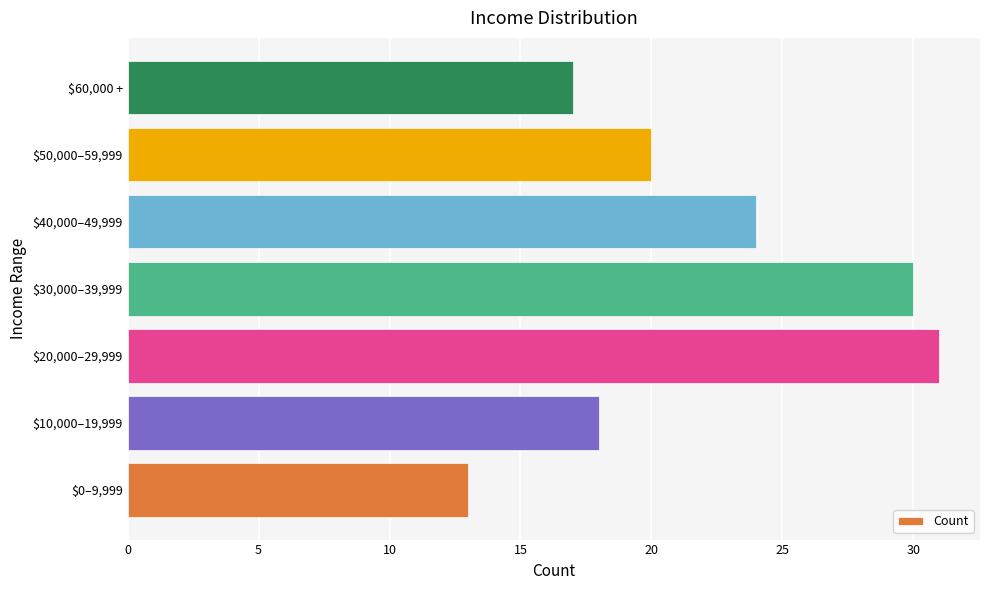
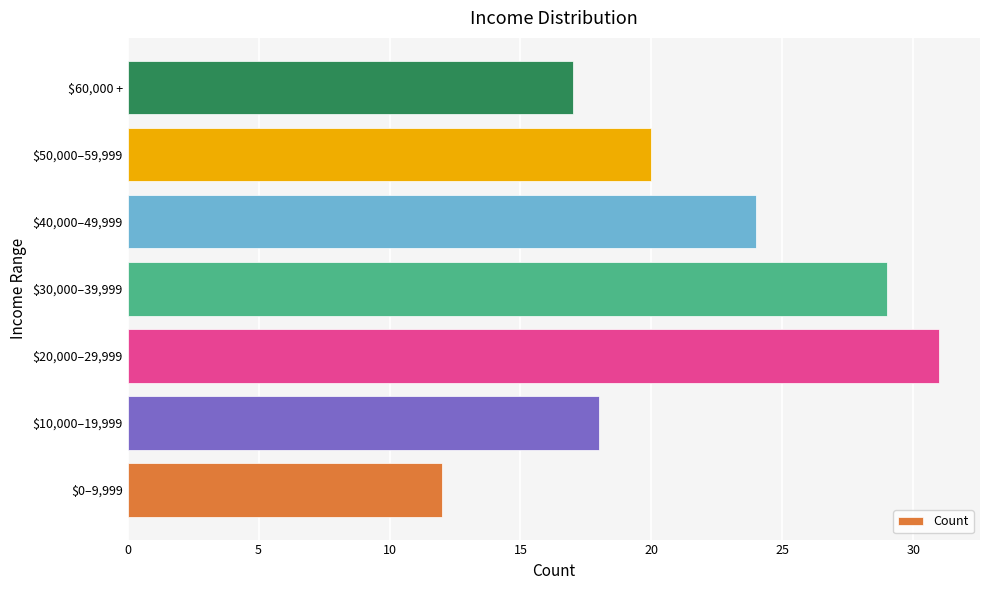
$30,000–39,999: 30 -> 29
$0–9,999: 13 -> 12
